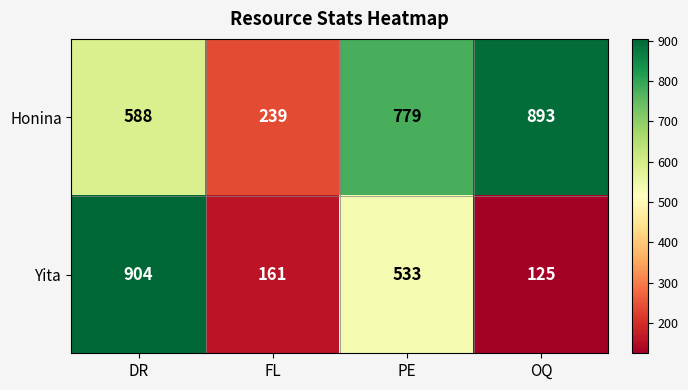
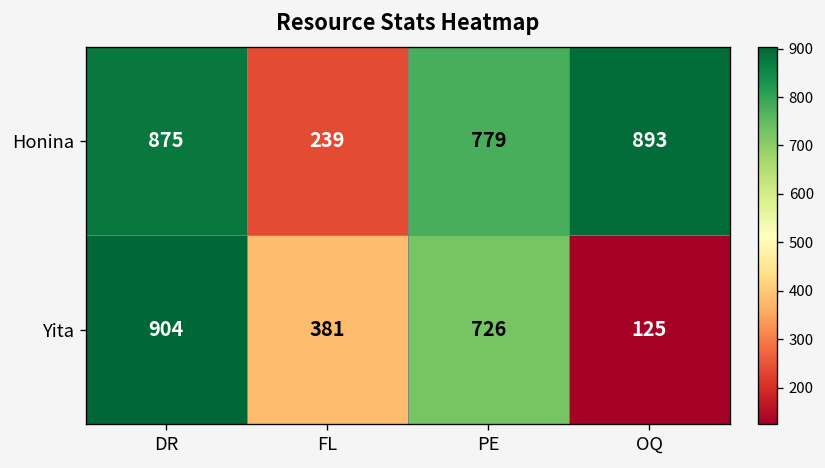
Honina, DR: 588 -> 875
Yita, FL: 161 -> 381
Yita, PE: 533 -> 726
